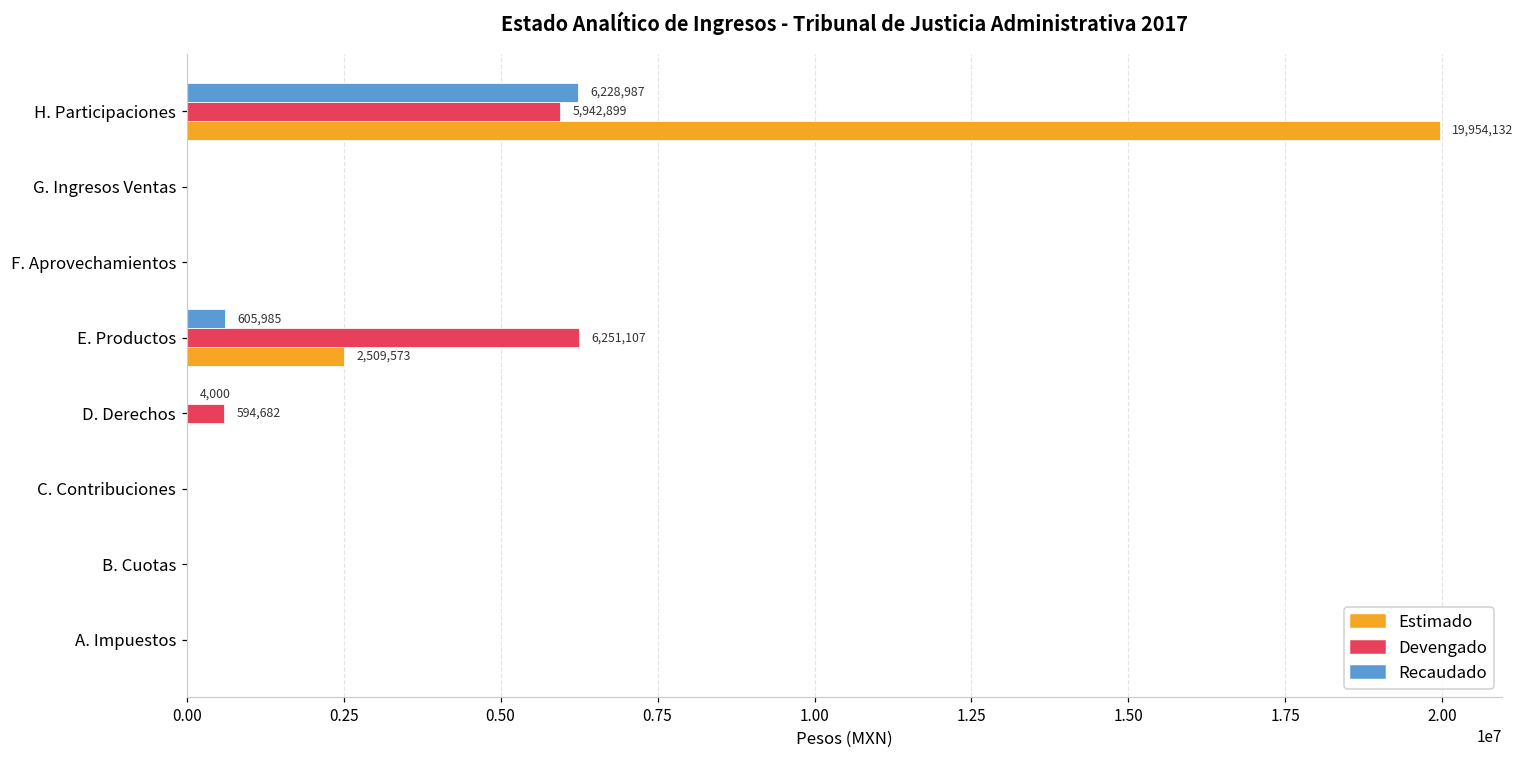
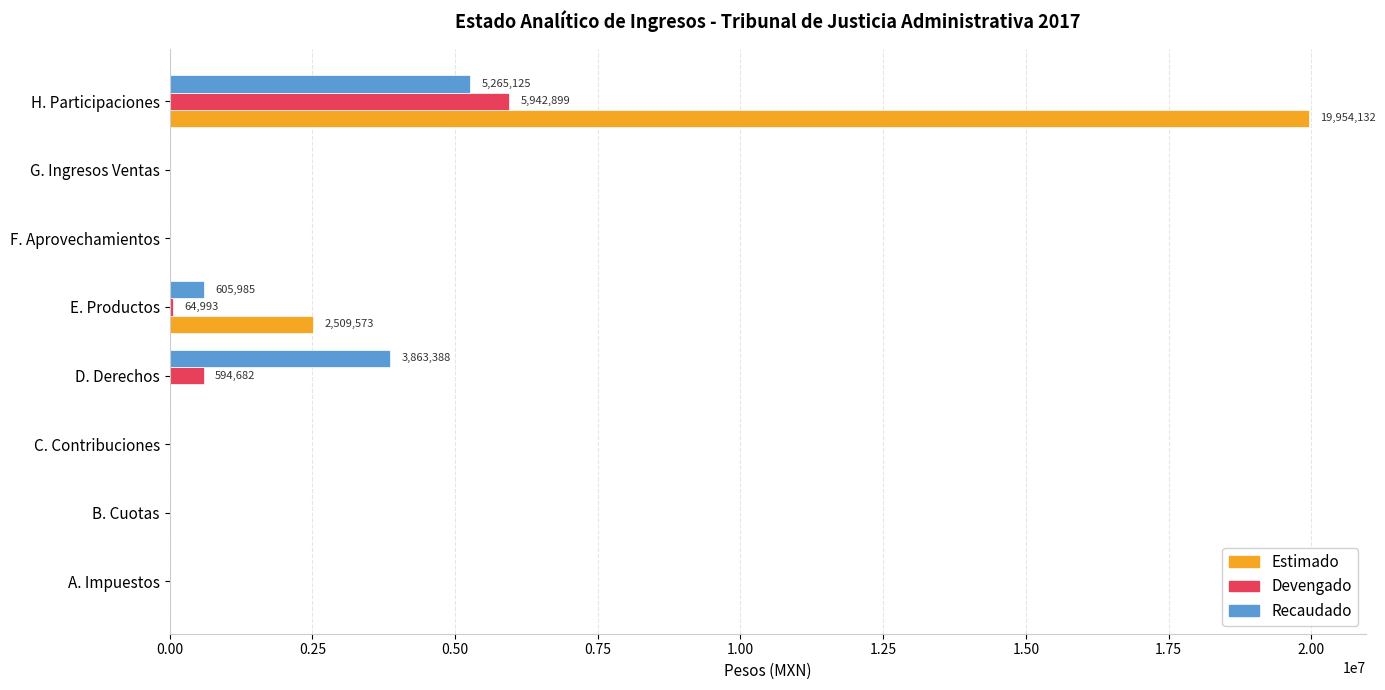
Recaudado, H. Participaciones: 6,228,987 -> 5,265,125
Devengado, E. Productos: 6,251,107 -> 64,993
Recaudado, D. Derechos: 4,000 -> 3,863,388
